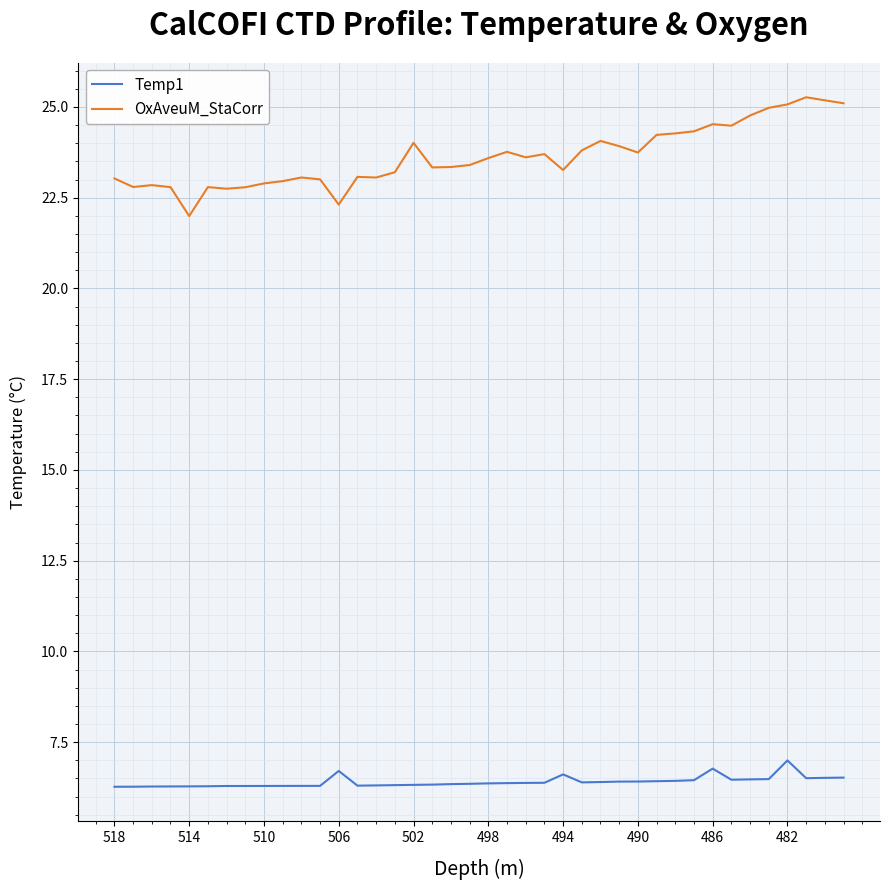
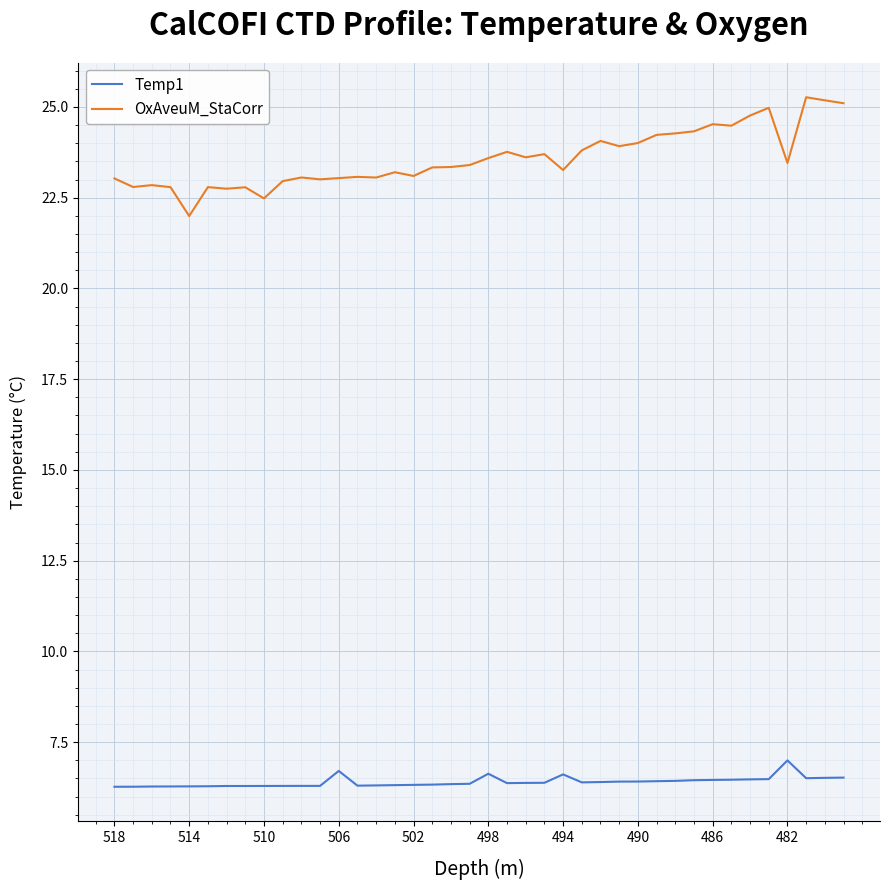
OxAveuM_StaCorr, 510: 22.9 -> 22.5
OxAveuM_StaCorr, 506: 22.3 -> 23.0
OxAveuM_StaCorr, 502: 24.0 -> 23.1
Temp1, 498: 6.4 -> 6.6
OxAveuM_StaCorr, 490: 23.7 -> 24.0
Temp1, 486: 6.8 -> 6.5
OxAveuM_StaCorr, 482: 25.1 -> 23.5
